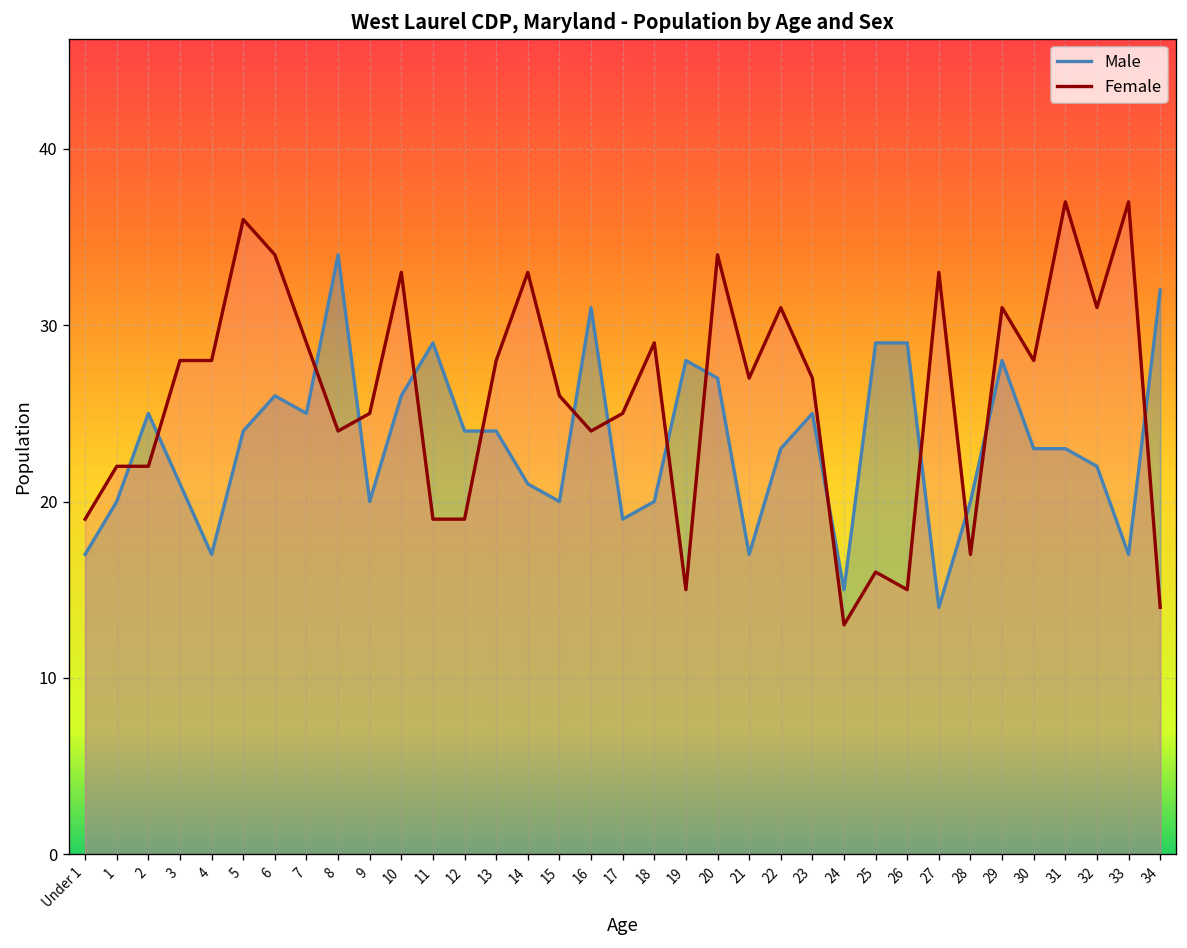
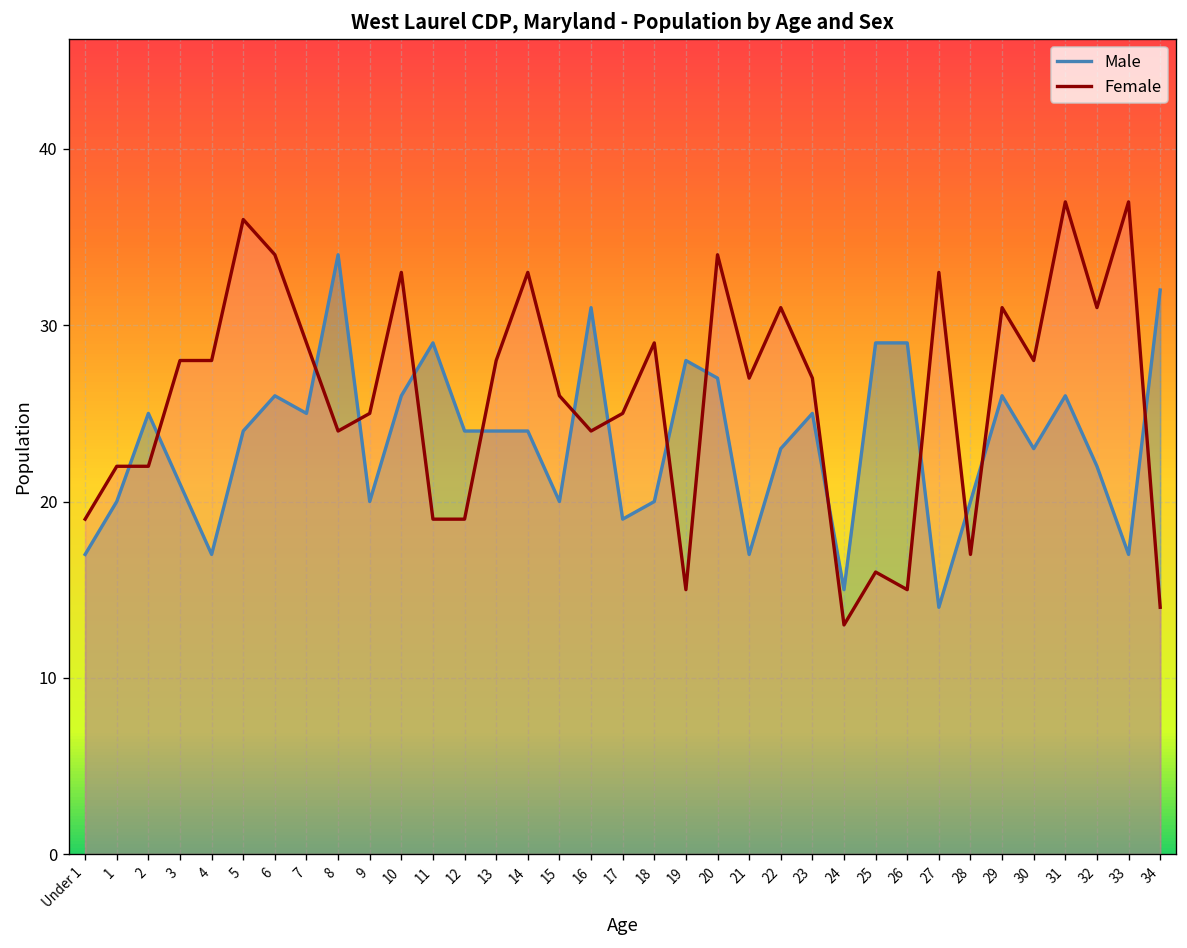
Male, 14: 21 -> 24
Male, 29: 28 -> 26
Male, 31: 23 -> 26
